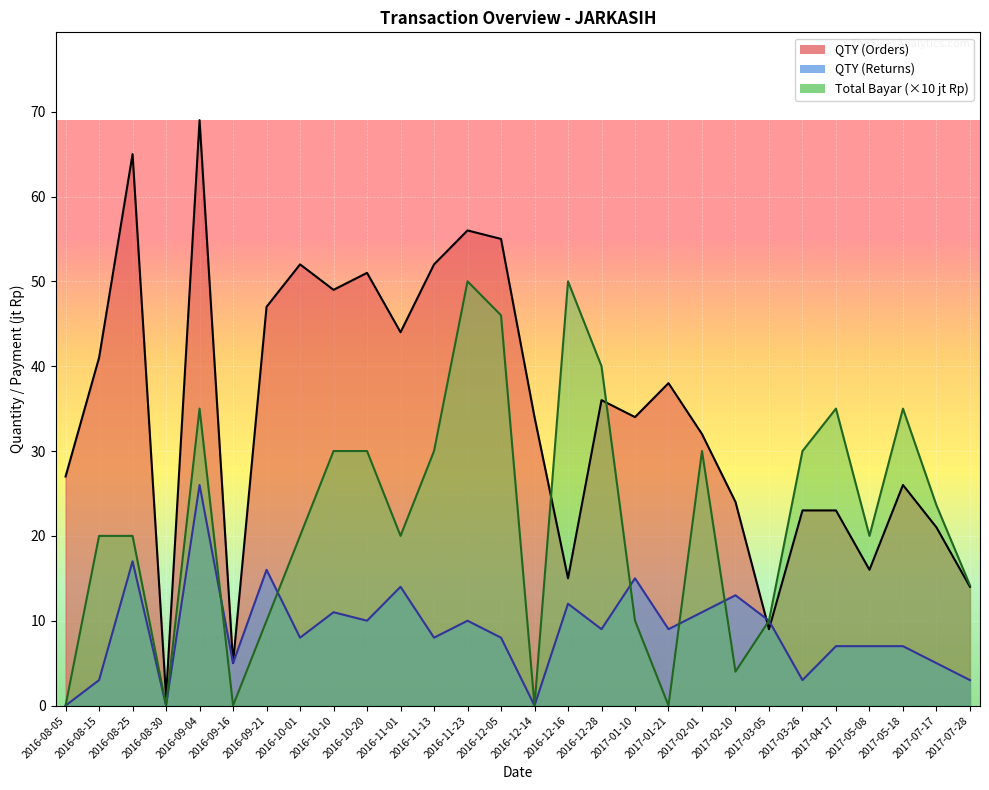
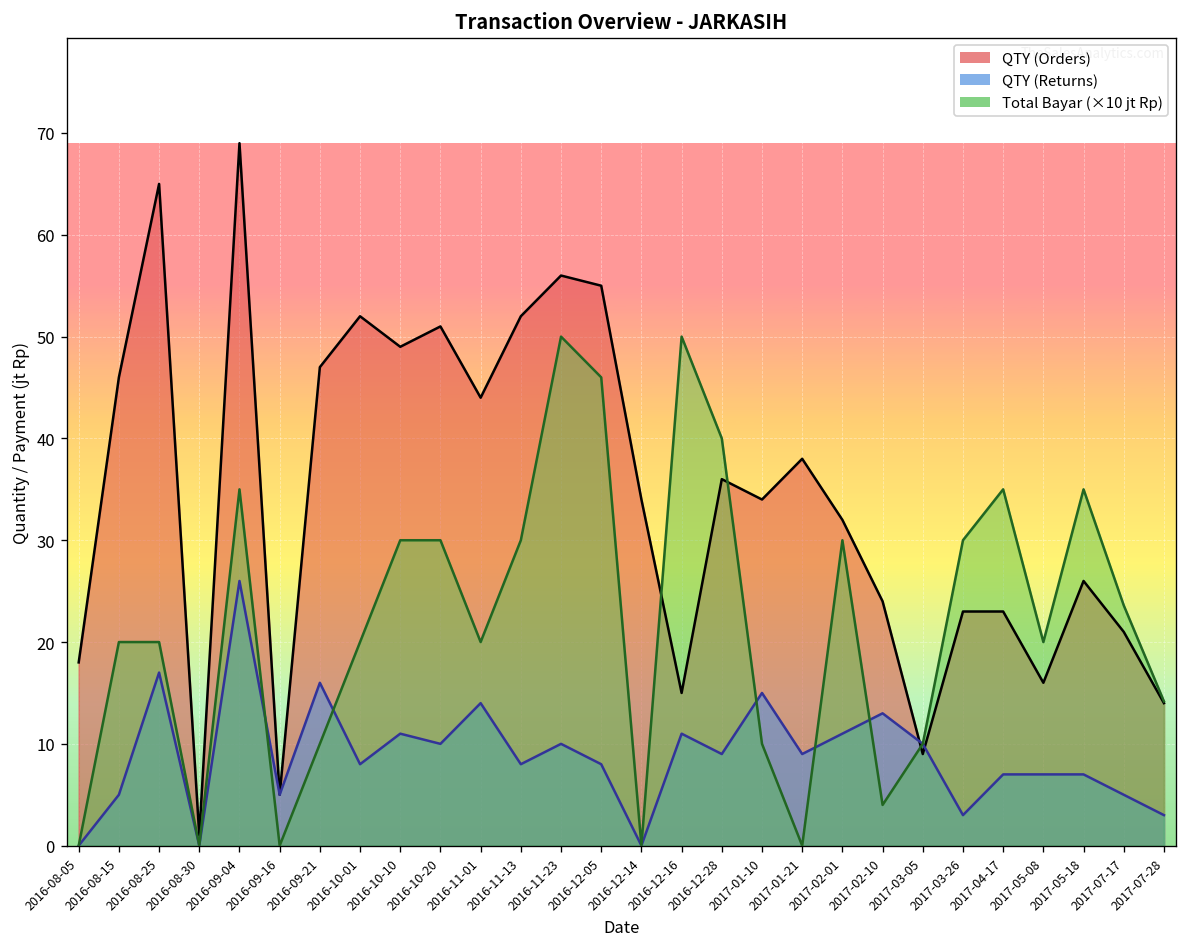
QTY (Orders), 2016-08-05: 27 -> 18
QTY (Orders), 2016-08-15: 41 -> 46
QTY (Returns), 2016-08-15: 3 -> 5
QTY (Returns), 2016-12-16: 12 -> 11
